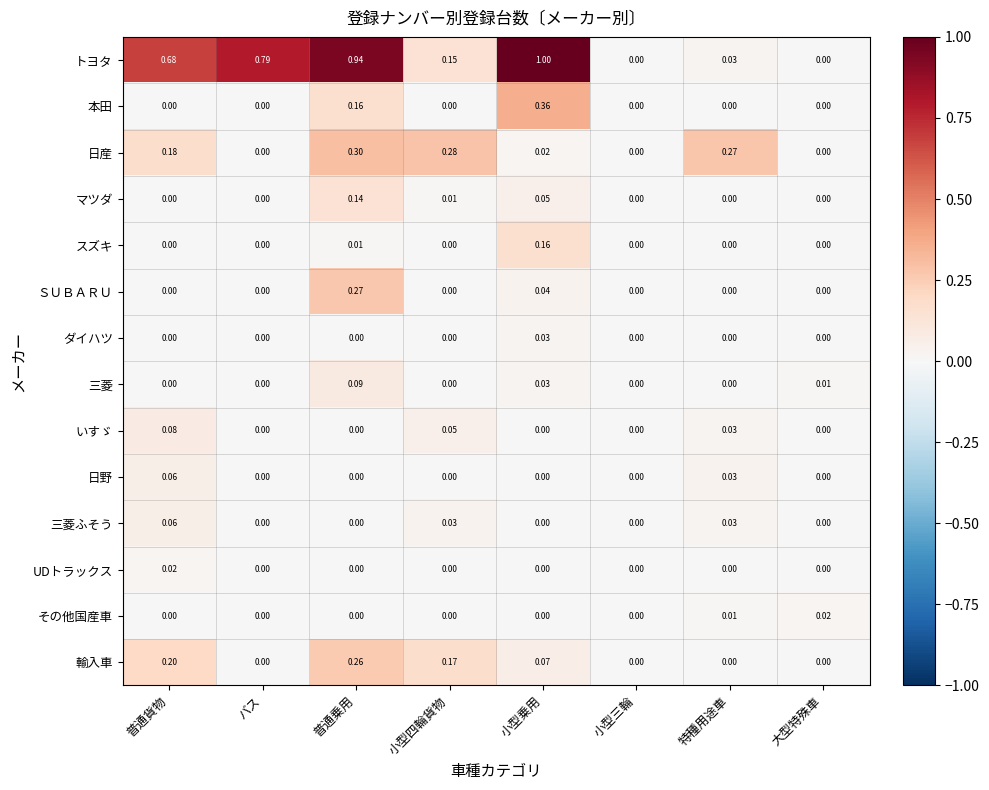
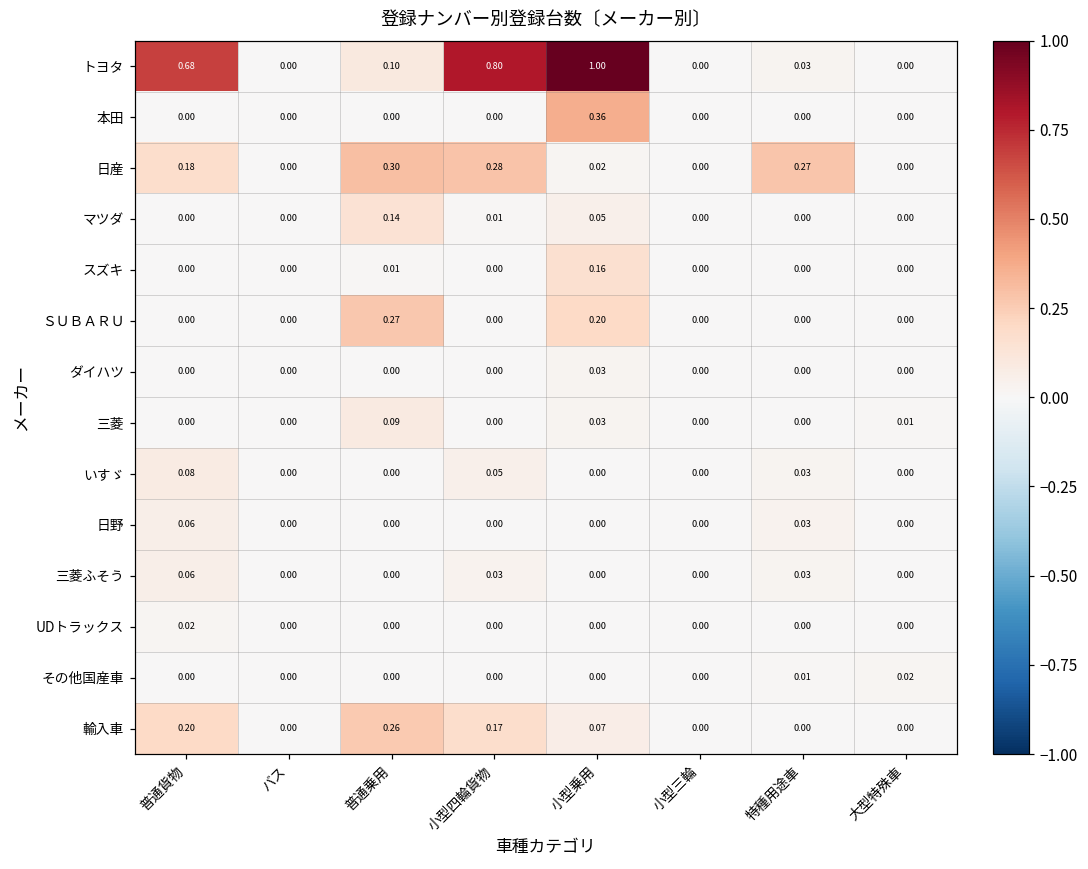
トヨタ, バス: 0.79 -> 0.00
トヨタ, 普通乗用: 0.94 -> 0.10
トヨタ, 小型四輪貨物: 0.15 -> 0.80
本田, 普通乗用: 0.16 -> 0.00
ＳＵＢＡＲＵ, 小型乗用: 0.04 -> 0.20
